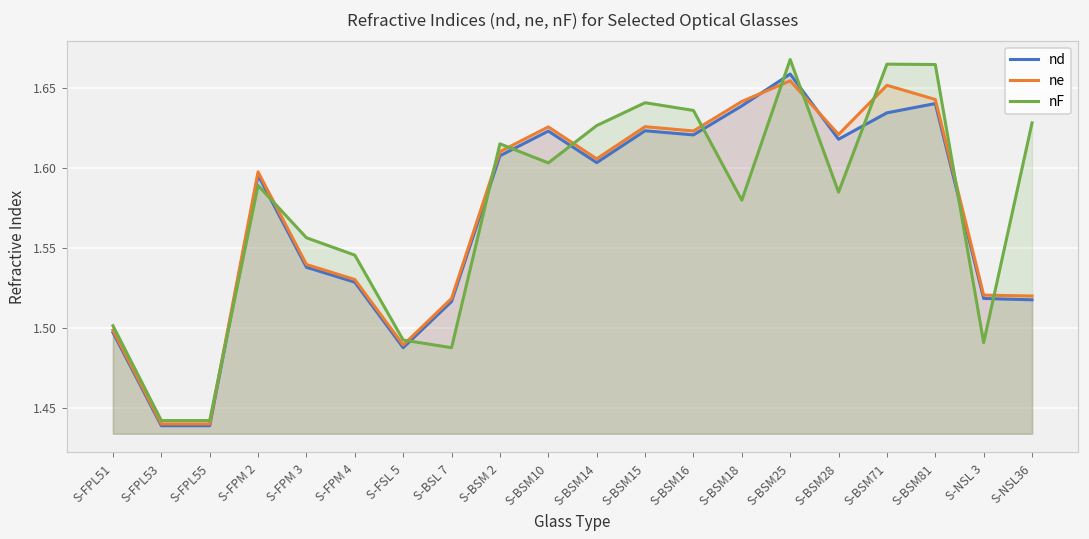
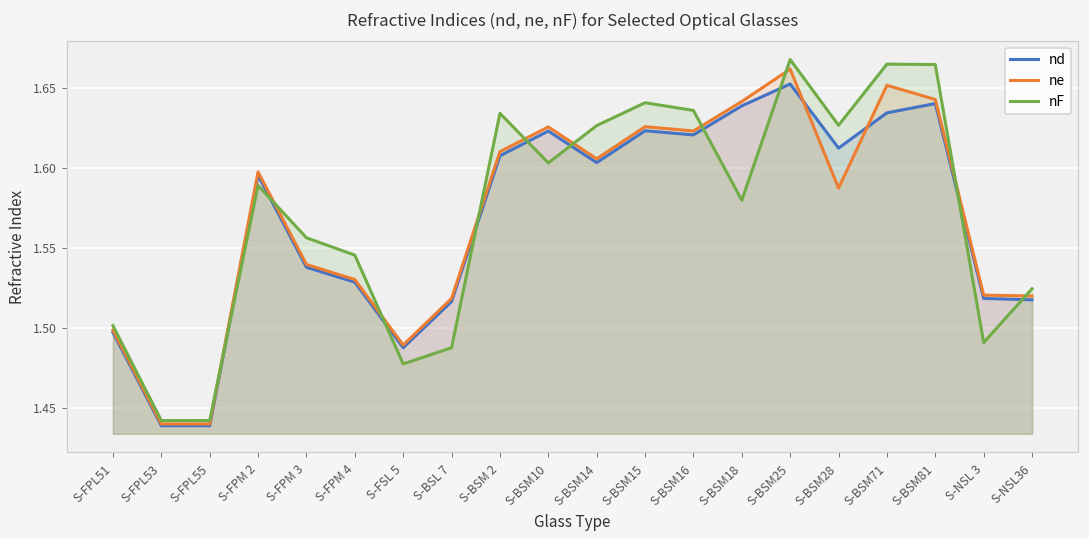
nF, S-FSL 5: 1.492 -> 1.477
nF, S-BSM 2: 1.615 -> 1.634
nd, S-BSM25: 1.658 -> 1.652
ne, S-BSM25: 1.654 -> 1.662
nd, S-BSM28: 1.618 -> 1.612
ne, S-BSM28: 1.621 -> 1.587
nF, S-BSM28: 1.585 -> 1.626
nF, S-NSL36: 1.628 -> 1.524
